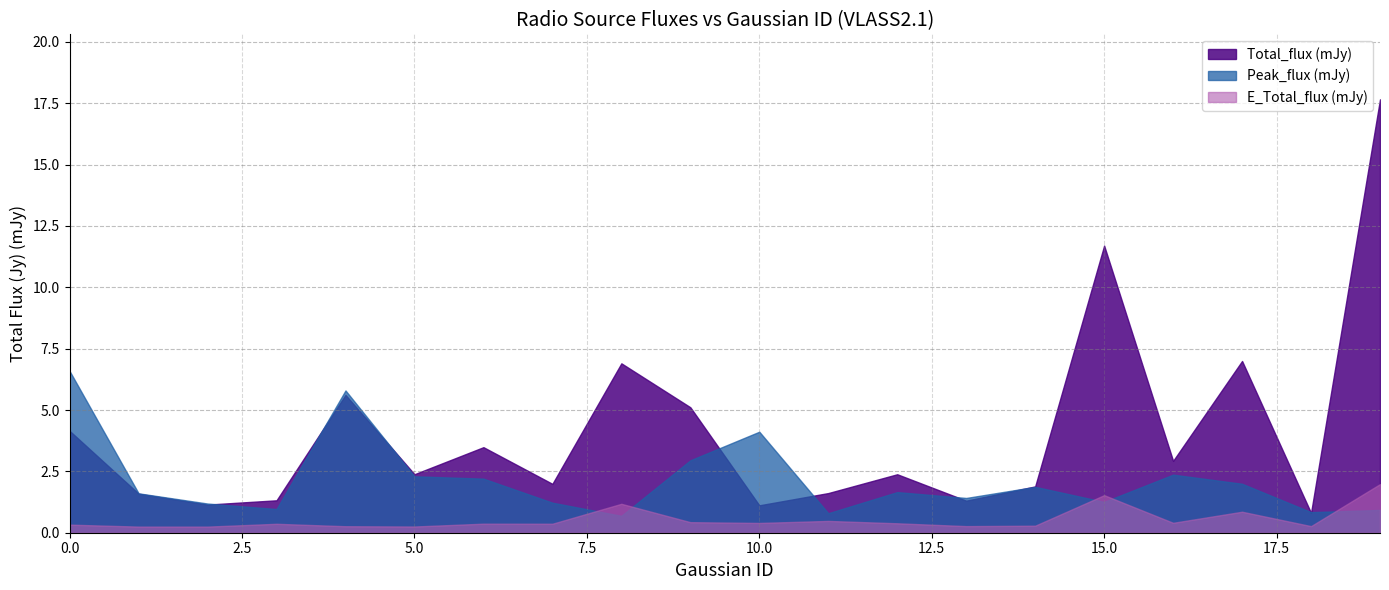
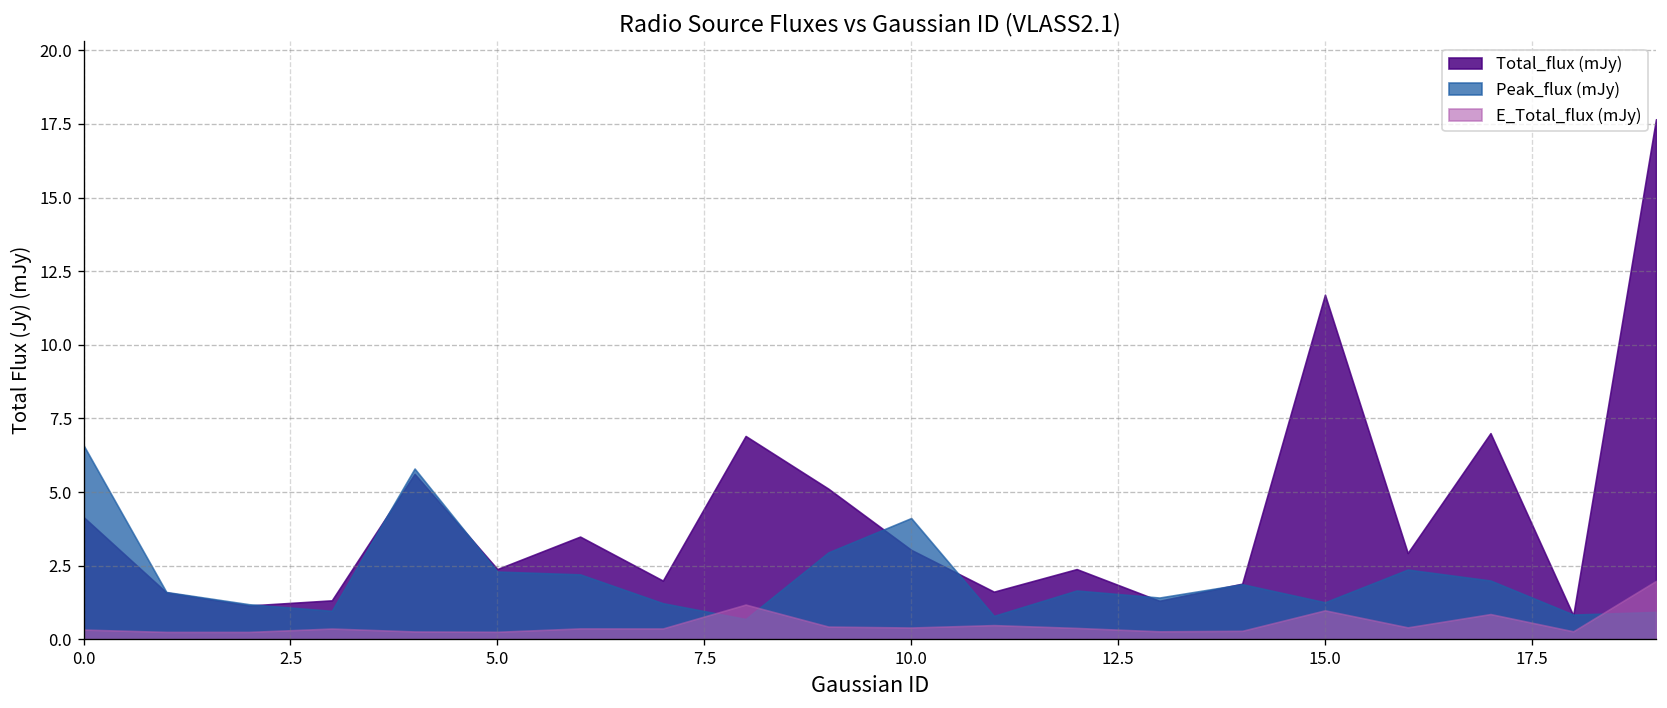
Total_flux (mJy), 10.0: 1.1 -> 3.0
E_Total_flux (mJy), 15.0: 1.5 -> 1.0
